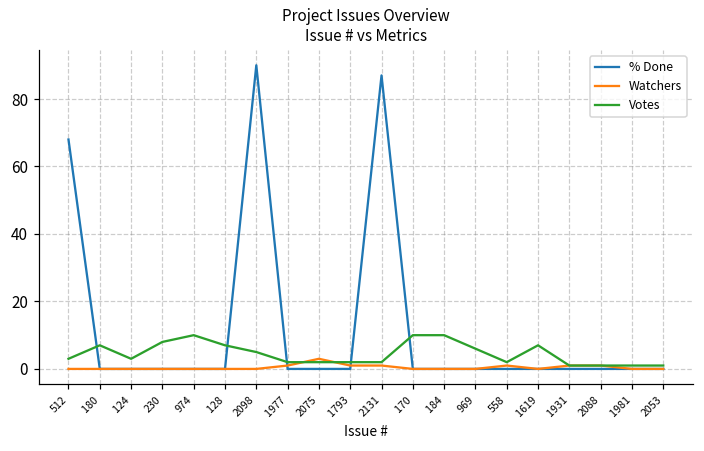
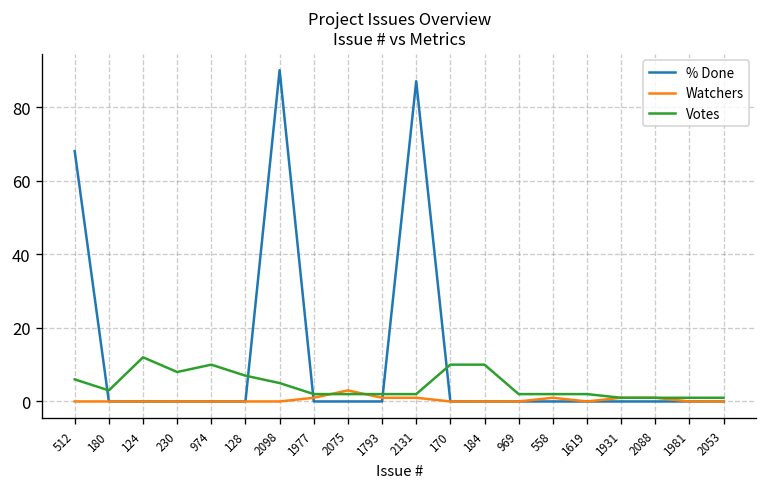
Votes, 512: 3 -> 6
Votes, 180: 7 -> 3
Votes, 124: 3 -> 12
Votes, 969: 6 -> 2
Votes, 1619: 7 -> 2
